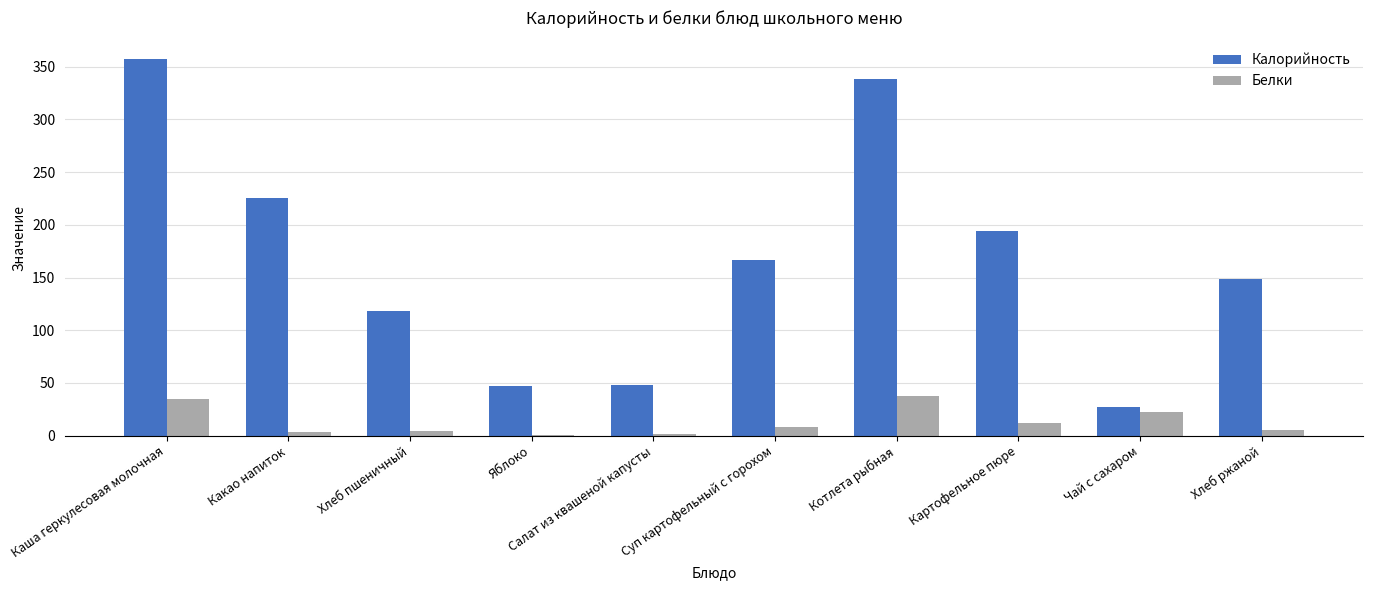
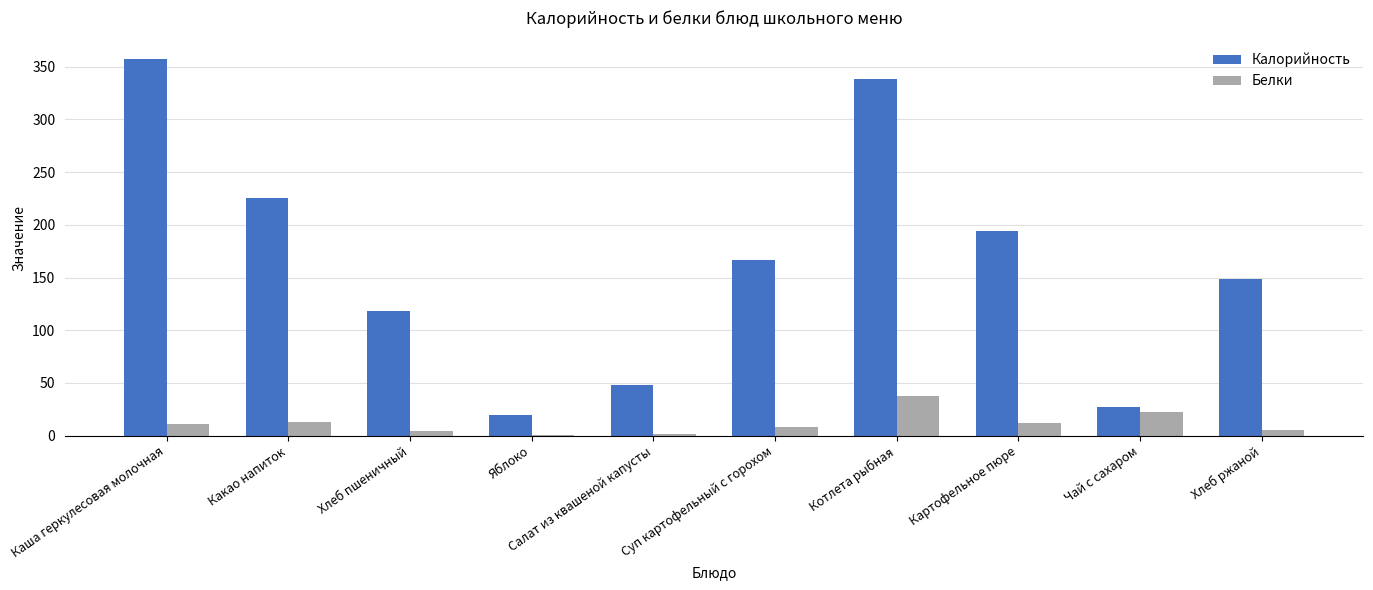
Белки, Каша геркулесовая молочная: 35 -> 11
Белки, Какао напиток: 4 -> 13
Калорийность, Яблоко: 47 -> 20
